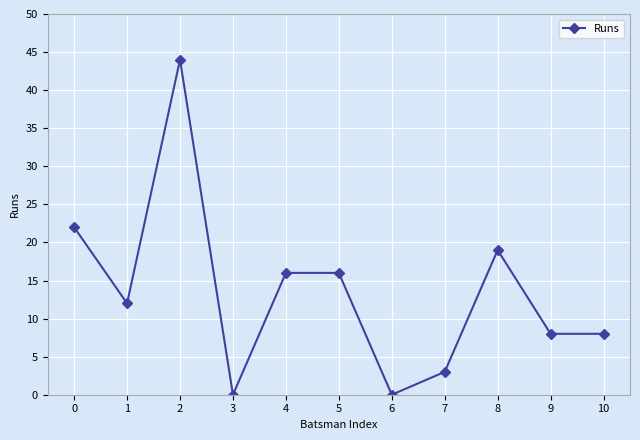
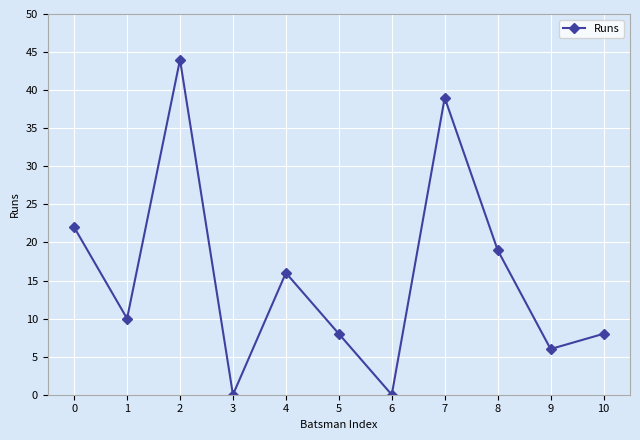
1: 12 -> 10
5: 16 -> 8
7: 3 -> 39
9: 8 -> 6
